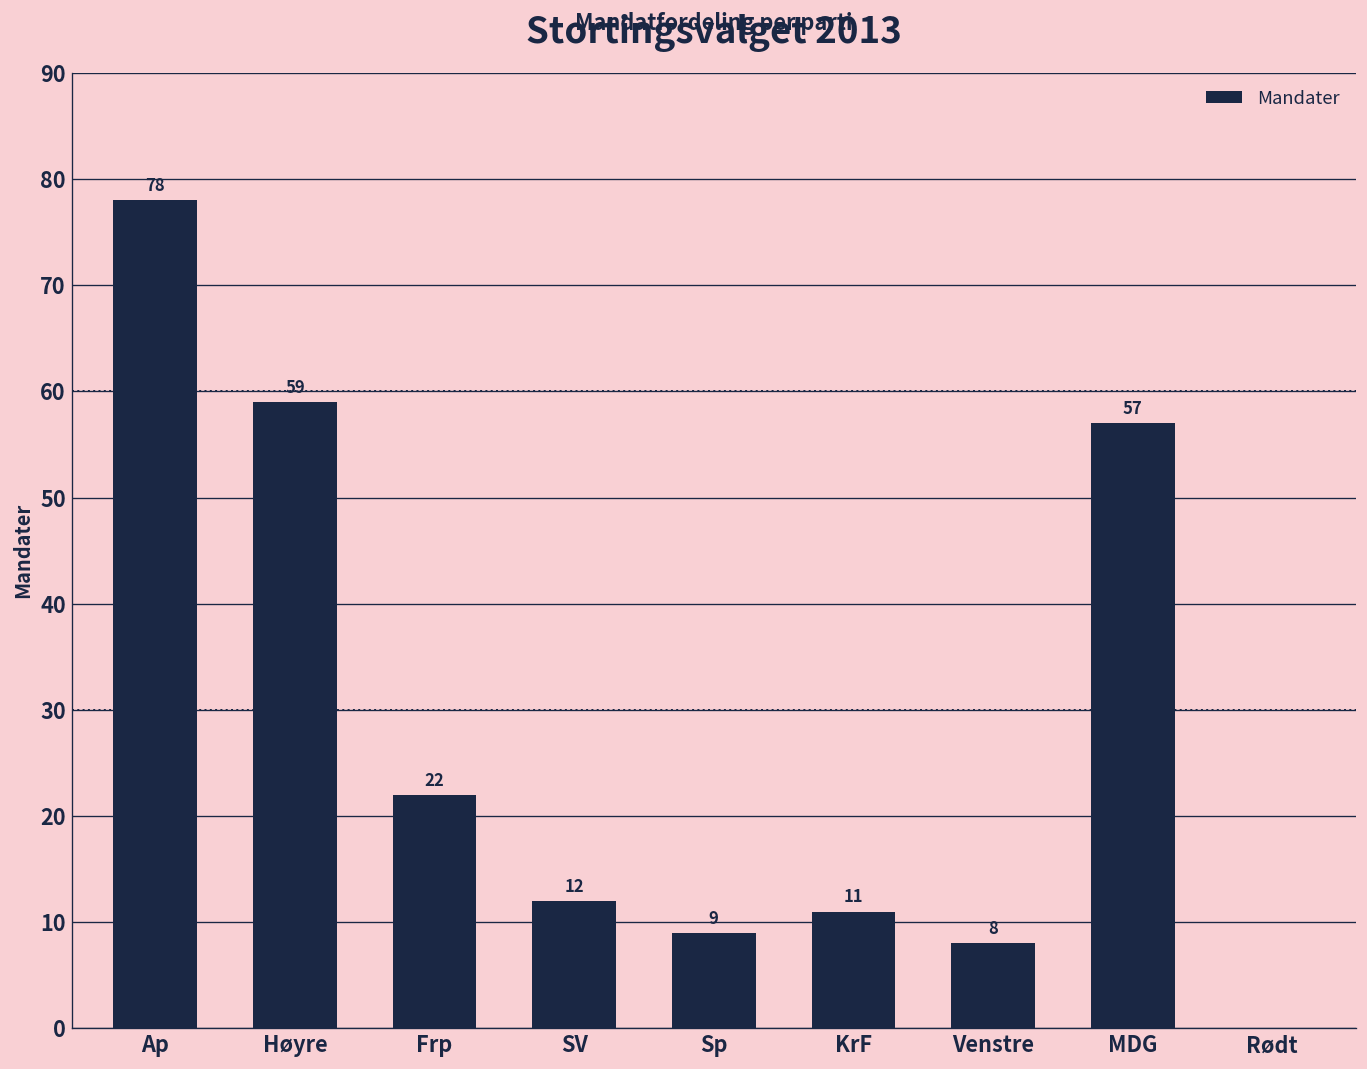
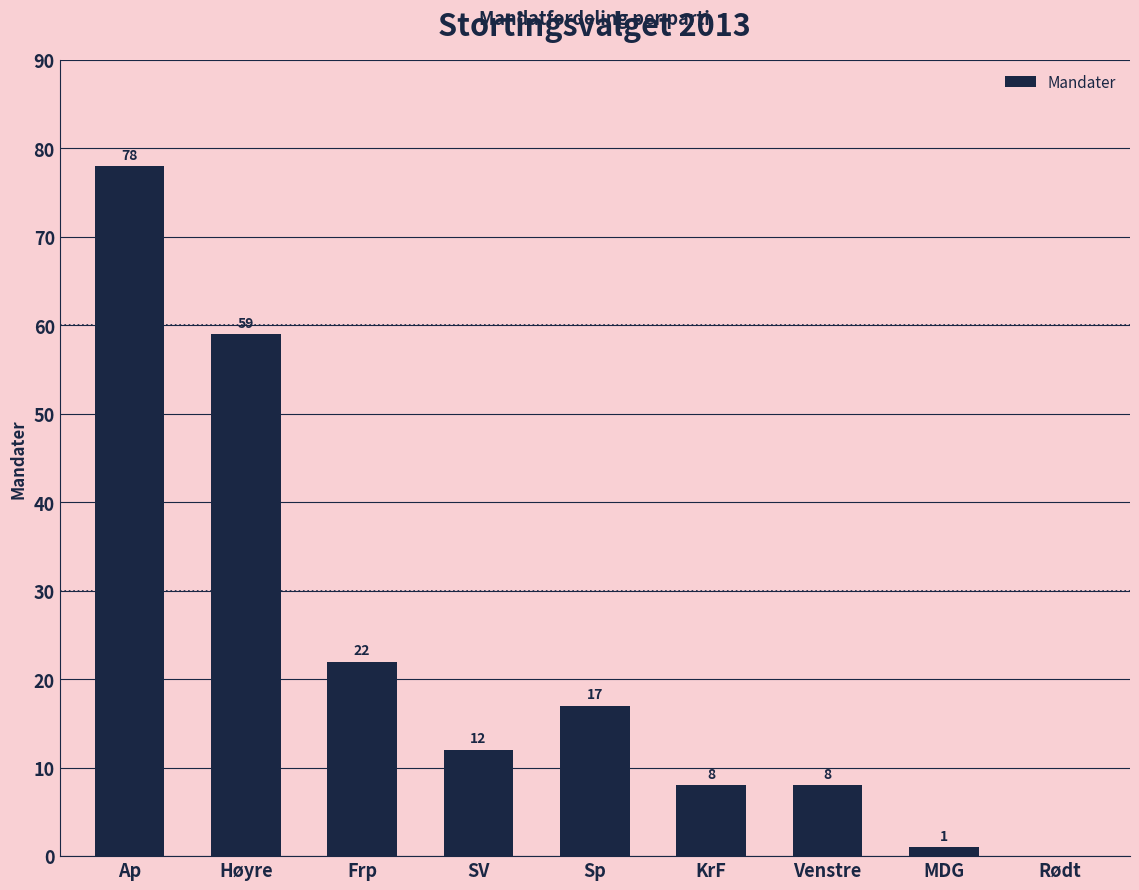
Sp: 9 -> 17
KrF: 11 -> 8
MDG: 57 -> 1
